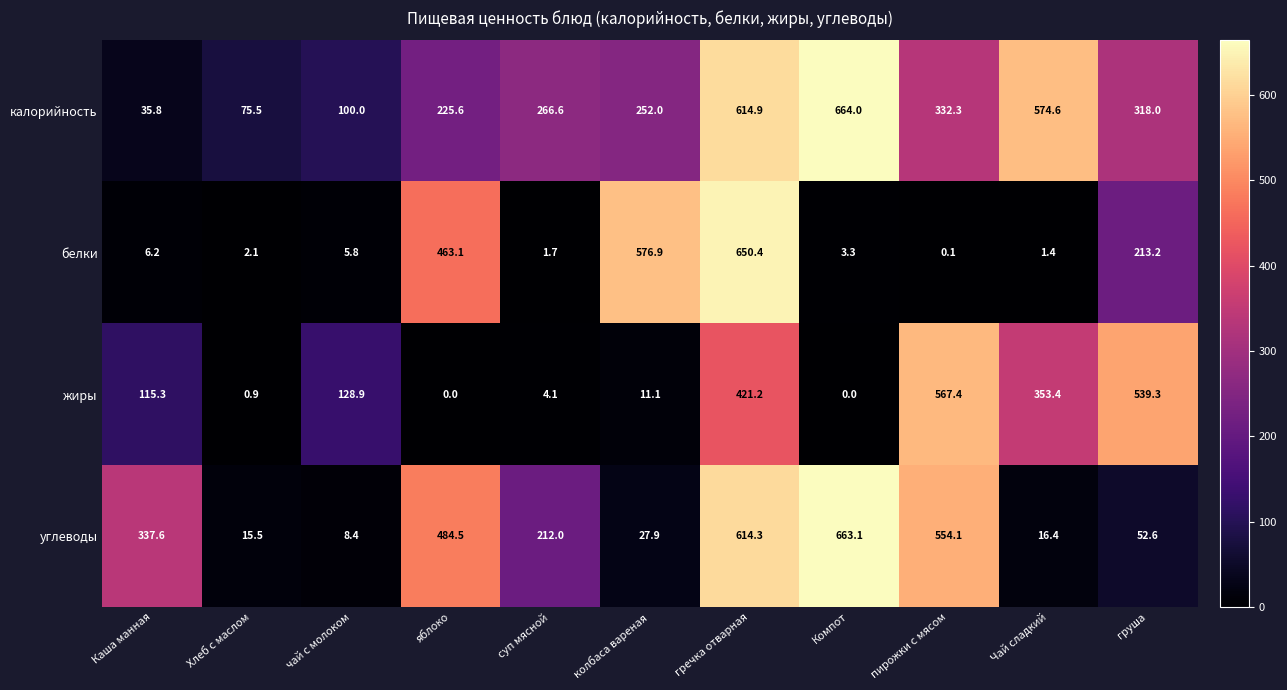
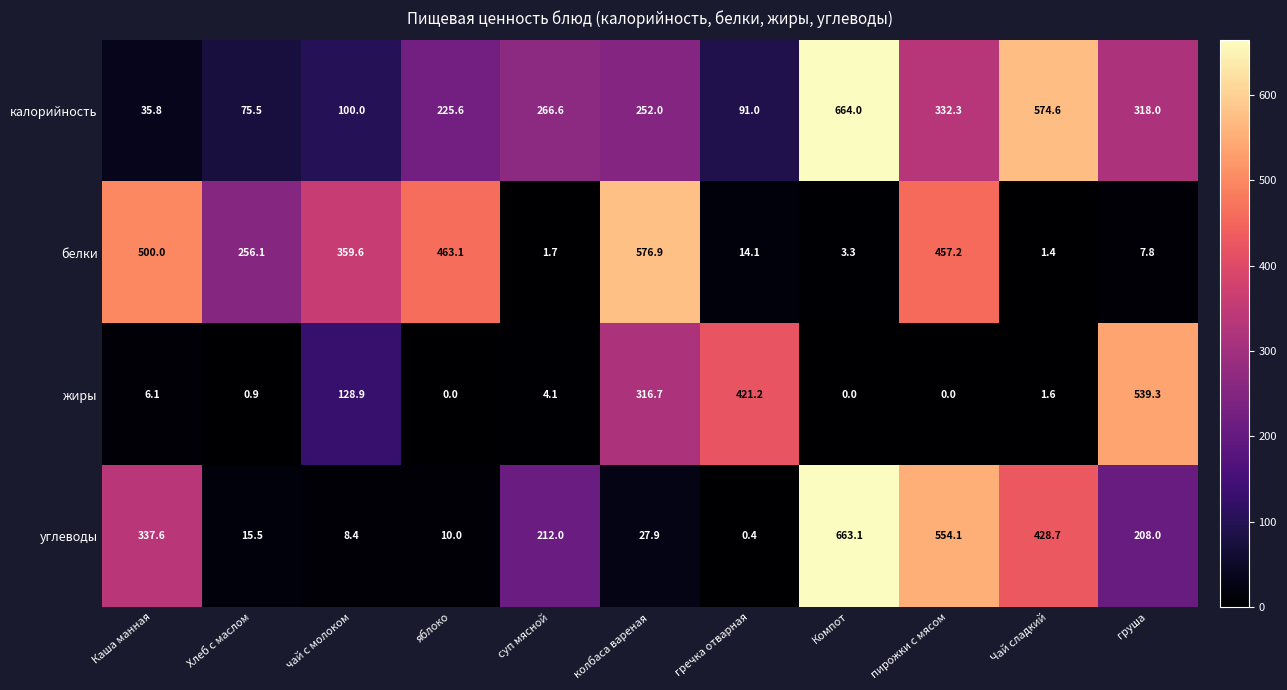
калорийность, гречка отварная: 614.9 -> 91.0
белки, Каша манная: 6.2 -> 500.0
белки, Хлеб с маслом: 2.1 -> 256.1
белки, чай с молоком: 5.8 -> 359.6
белки, гречка отварная: 650.4 -> 14.1
белки, пирожки с мясом: 0.1 -> 457.2
белки, груша: 213.2 -> 7.8
жиры, Каша манная: 115.3 -> 6.1
жиры, колбаса вареная: 11.1 -> 316.7
жиры, пирожки с мясом: 567.4 -> 0.0
жиры, Чай сладкий: 353.4 -> 1.6
углеводы, яблоко: 484.5 -> 10.0
углеводы, гречка отварная: 614.3 -> 0.4
углеводы, Чай сладкий: 16.4 -> 428.7
углеводы, груша: 52.6 -> 208.0
